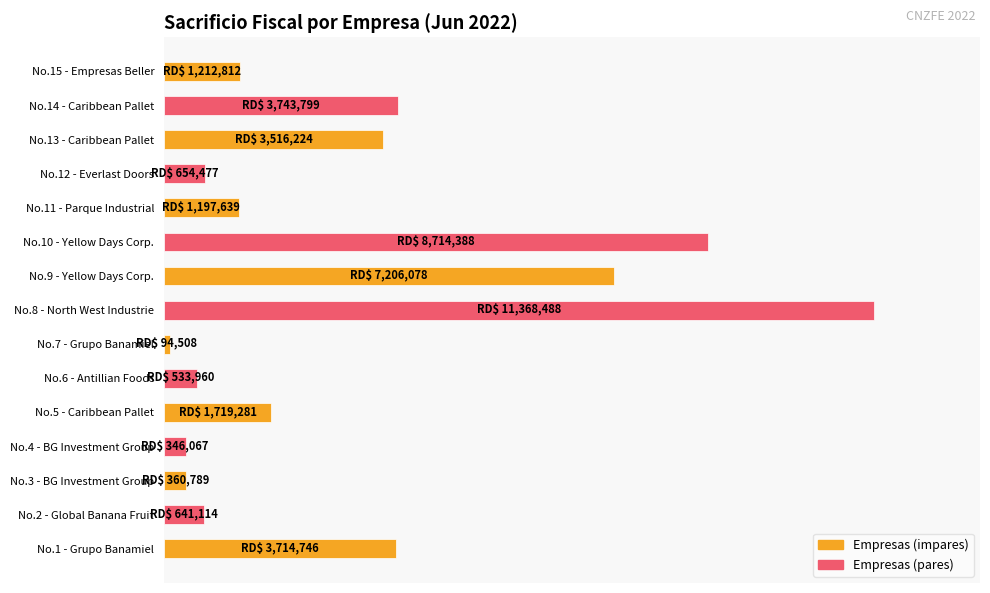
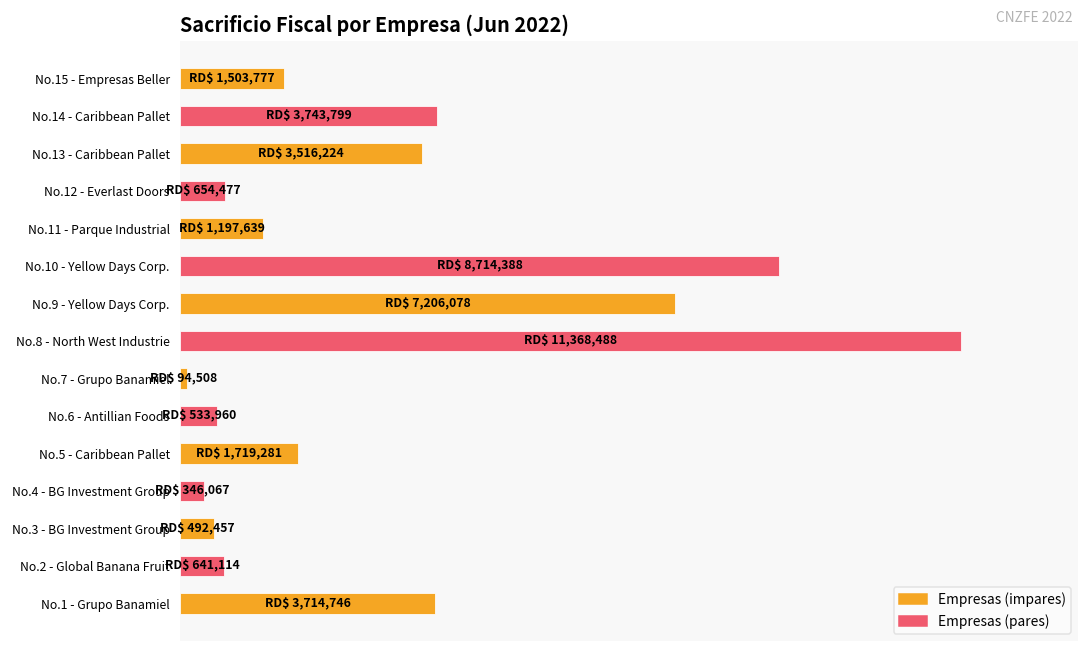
No.15 - Empresas Beller: 1,212,812 -> 1,503,777
No.3 - BG Investment Group: 360,789 -> 492,457
